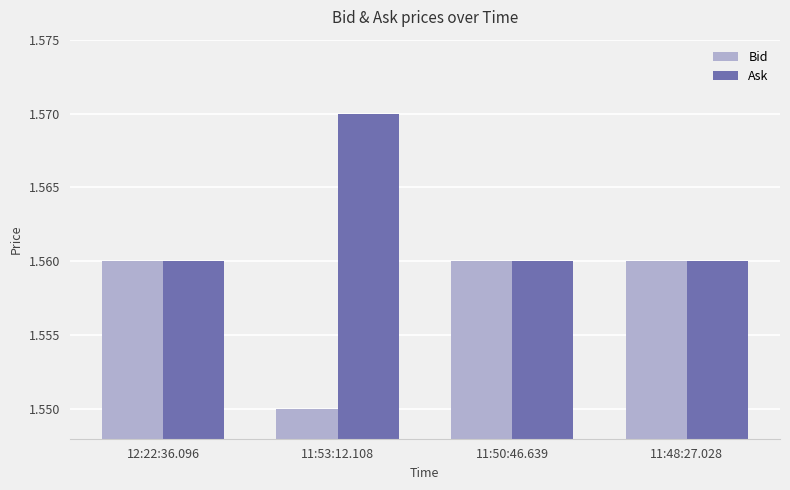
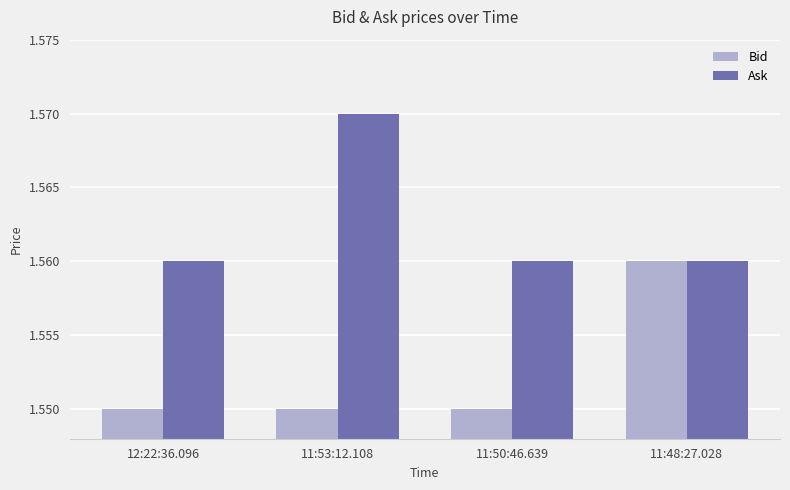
Bid, 12:22:36.096: 1.56 -> 1.55
Bid, 11:50:46.639: 1.56 -> 1.55
